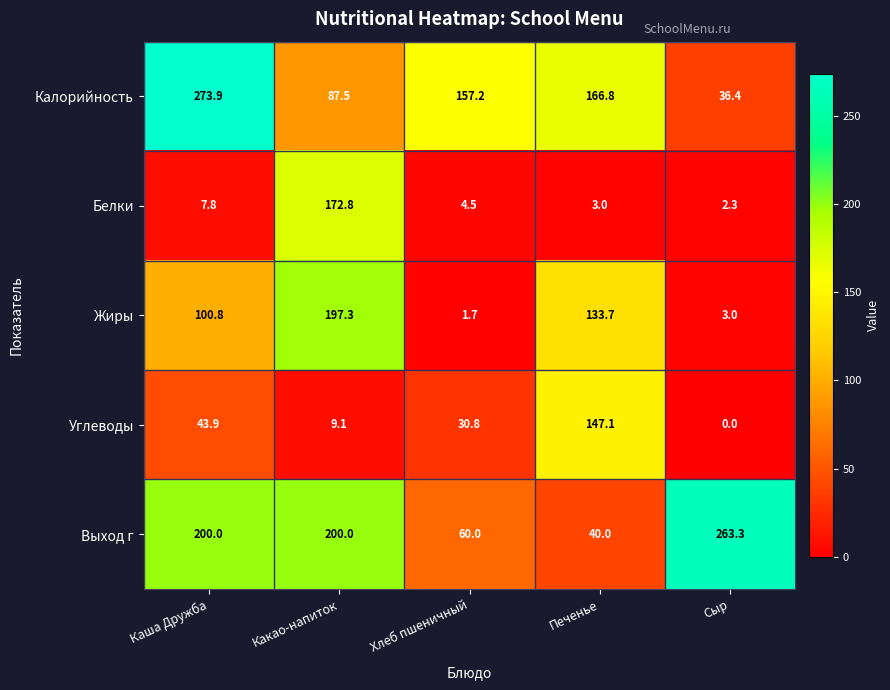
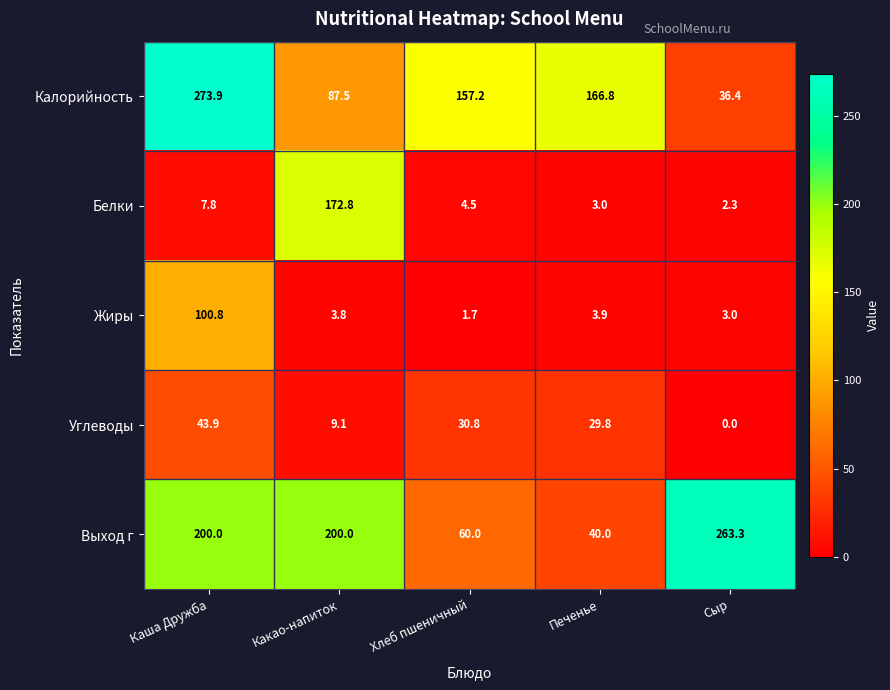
Жиры, Какао-напиток: 197.3 -> 3.8
Жиры, Печенье: 133.7 -> 3.9
Углеводы, Печенье: 147.1 -> 29.8
